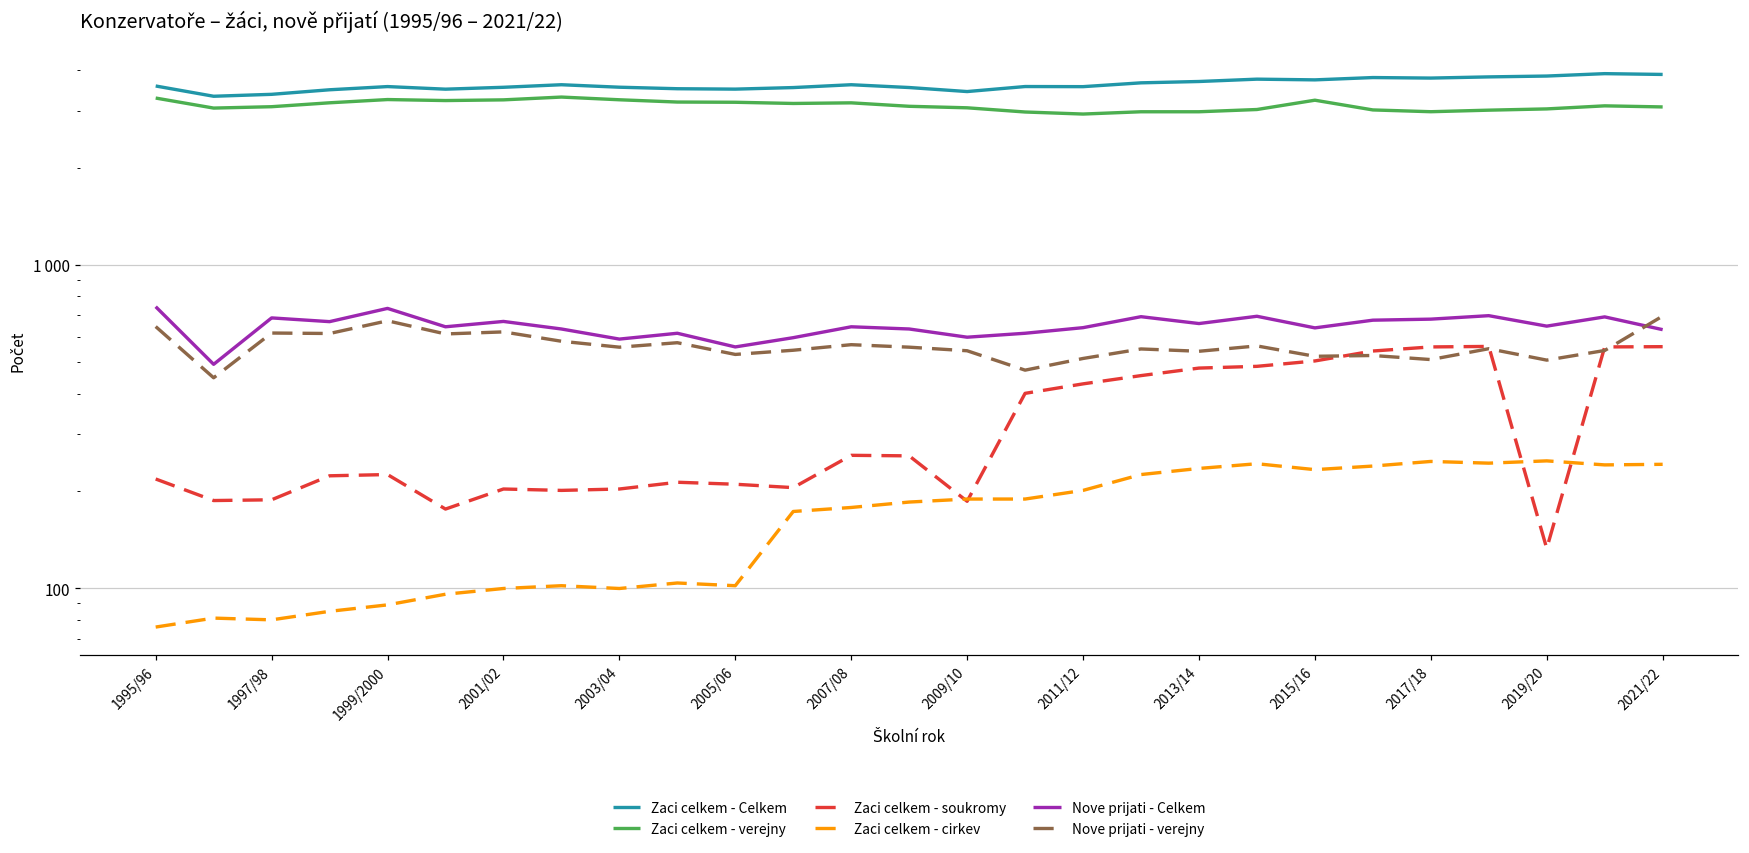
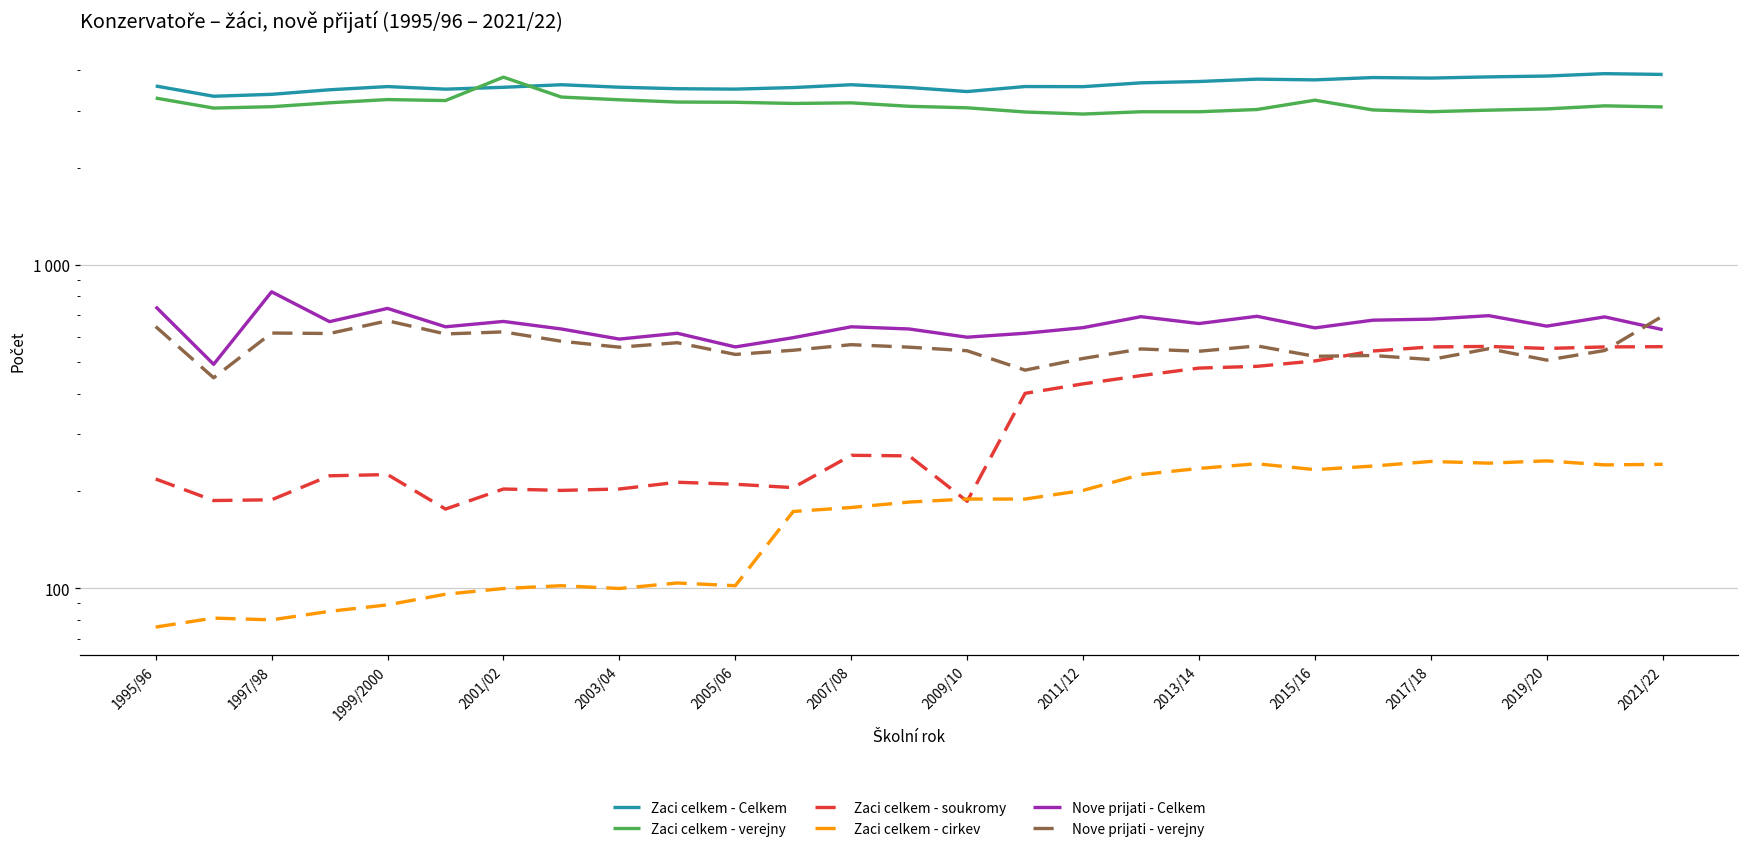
Nove prijati - Celkem, 1997/98: 690 -> 830
Zaci celkem - verejny, 2001/02: 3200 -> 3800
Zaci celkem - soukromy, 2019/20: 130 -> 550
